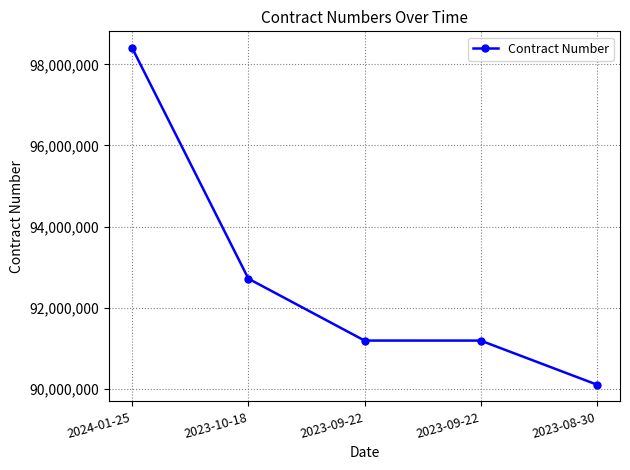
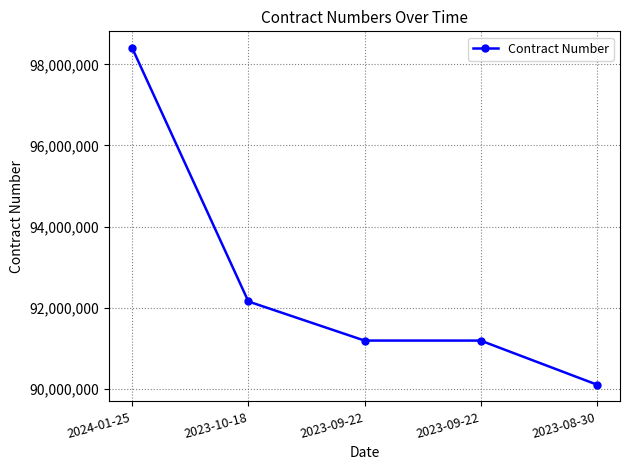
2023-10-18: 92,700,000 -> 92,200,000
